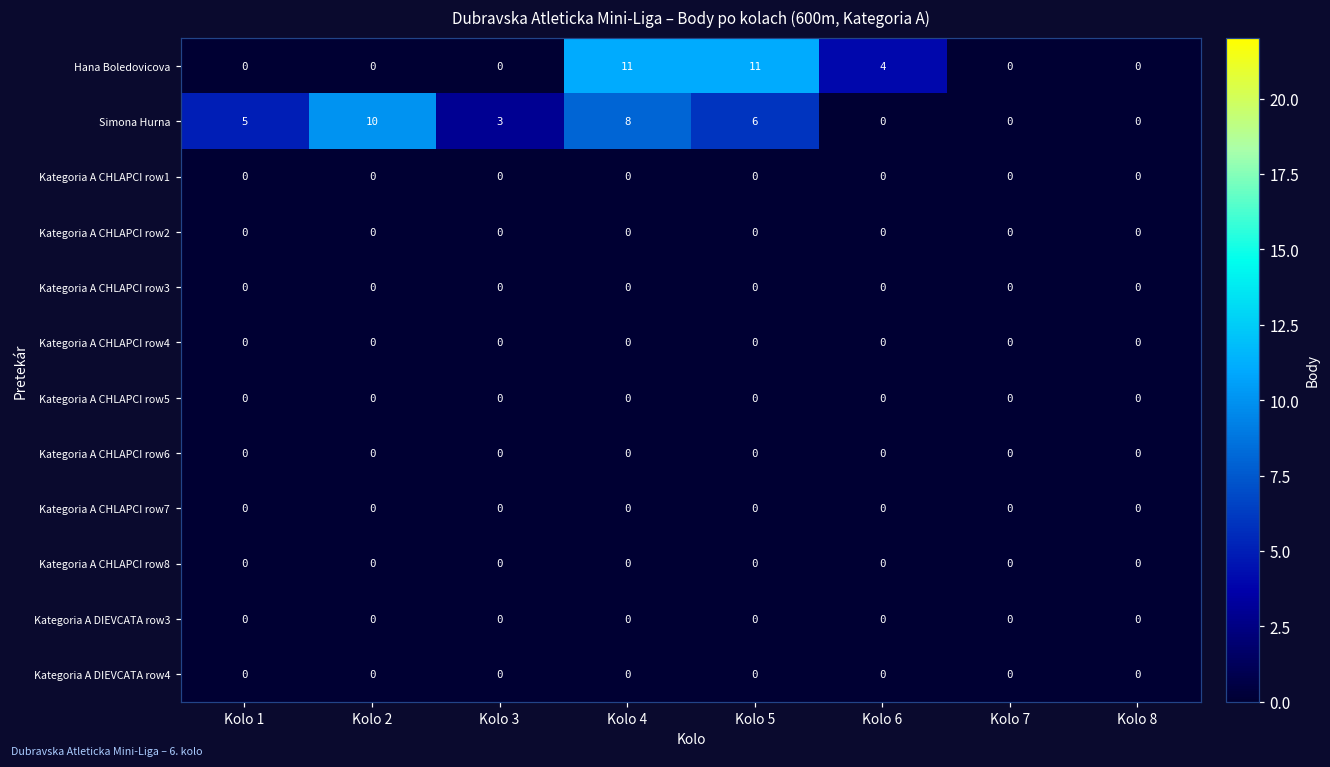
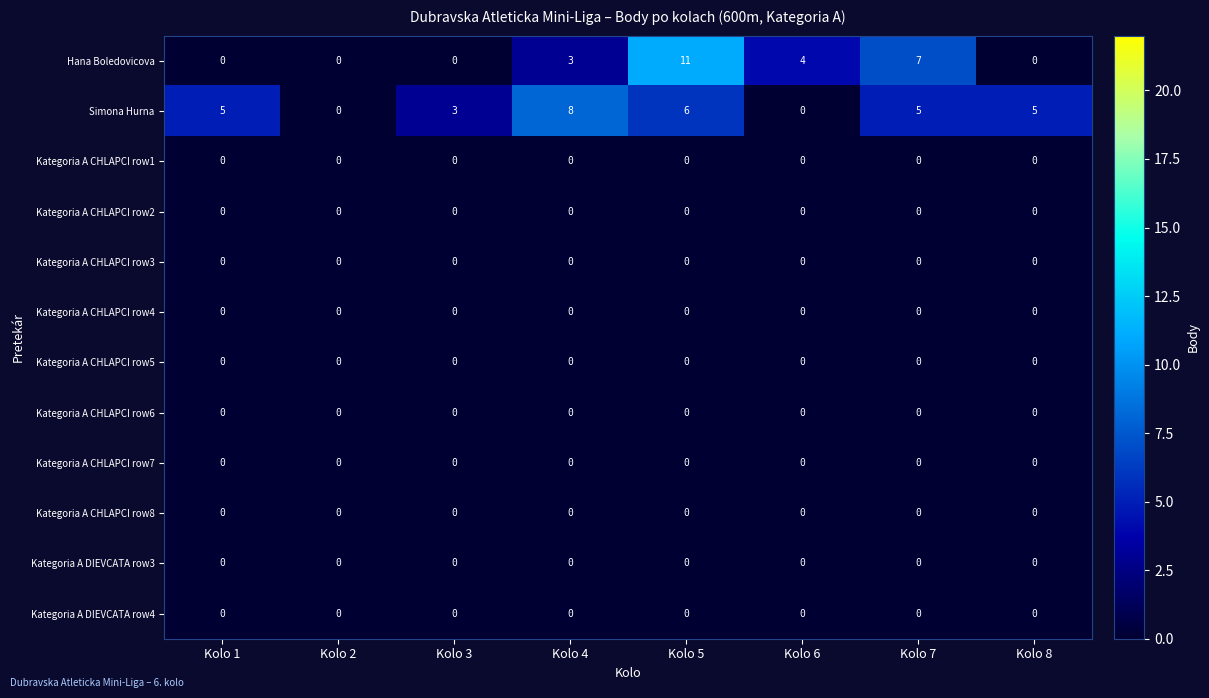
Hana Boledovicova, Kolo 4: 11 -> 3
Hana Boledovicova, Kolo 7: 0 -> 7
Simona Hurna, Kolo 2: 10 -> 0
Simona Hurna, Kolo 7: 0 -> 5
Simona Hurna, Kolo 8: 0 -> 5
